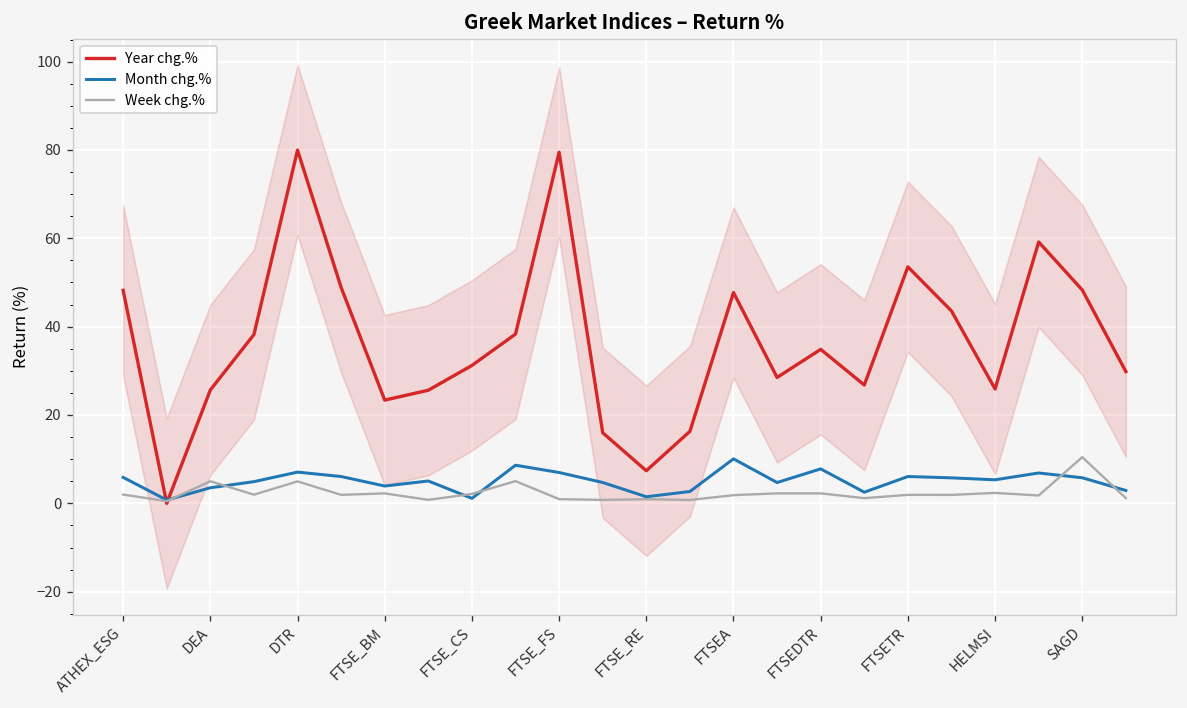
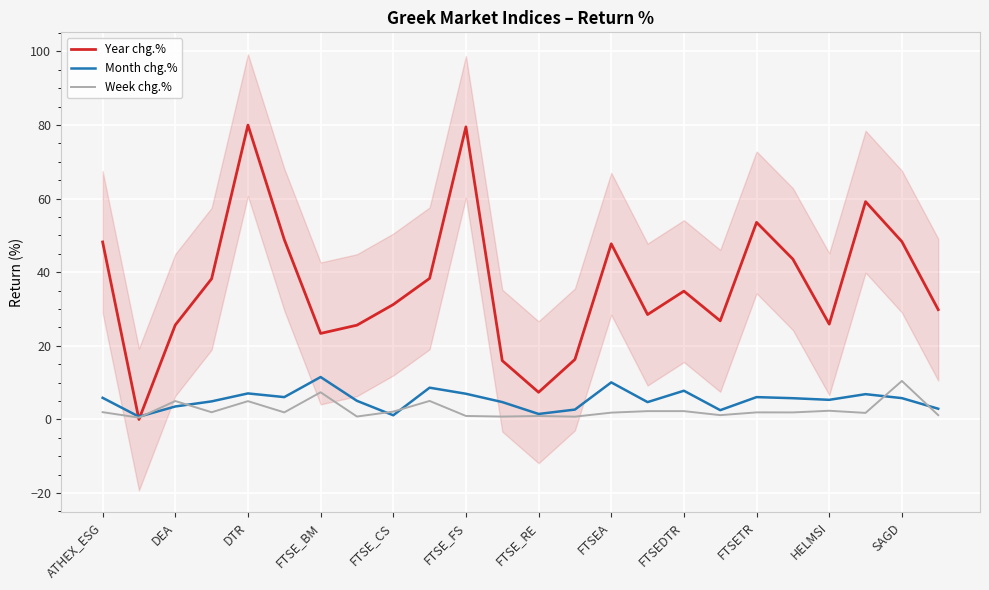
Month chg.%, FTSE_BM: 4 -> 12
Week chg.%, FTSE_BM: 2 -> 7
